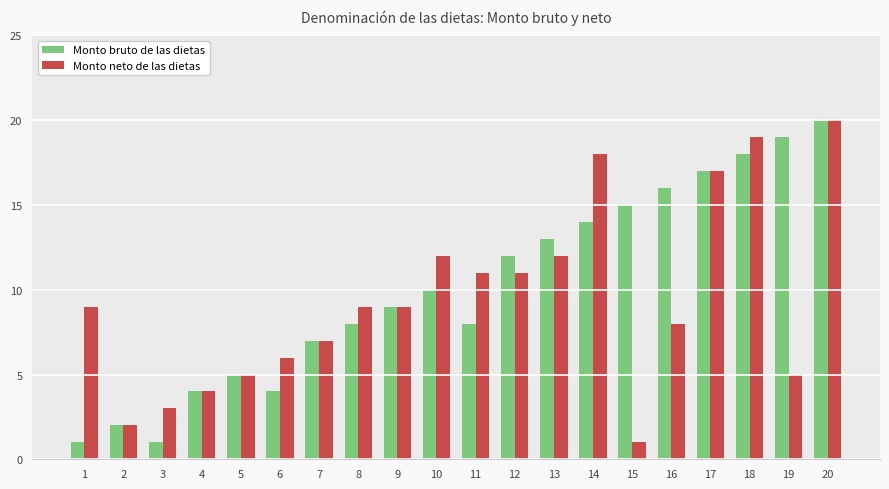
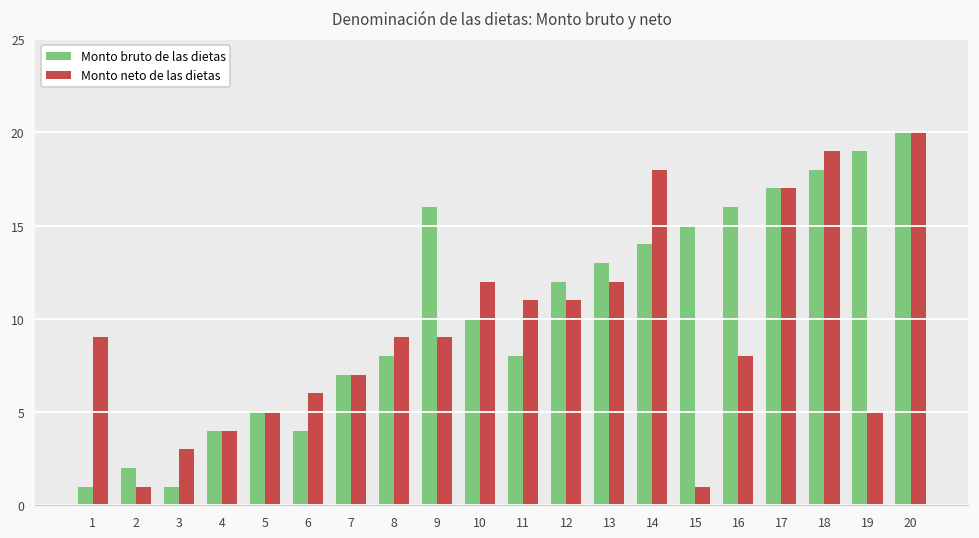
Monto neto de las dietas, 2: 2 -> 1
Monto bruto de las dietas, 9: 9 -> 16
